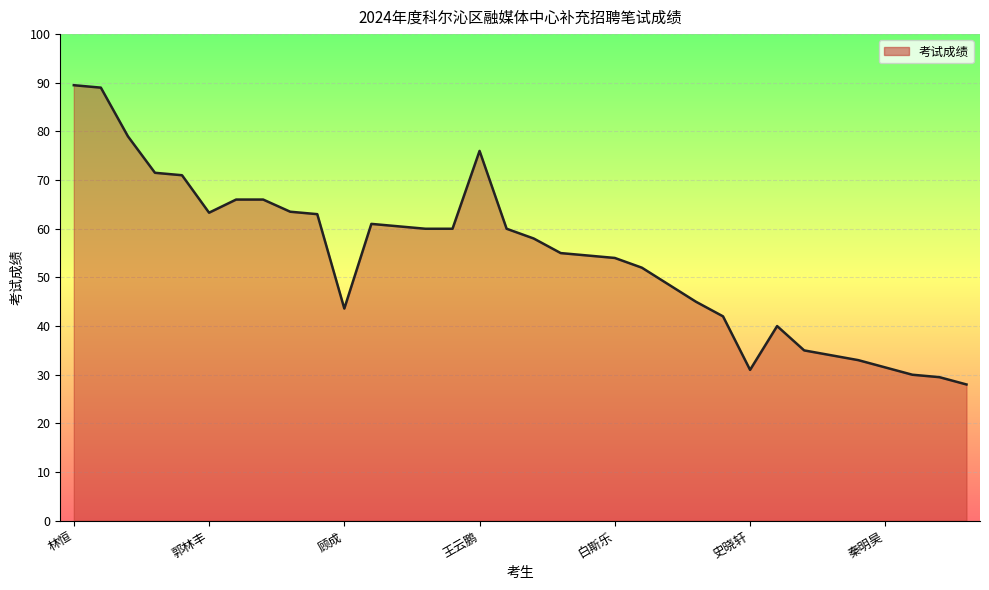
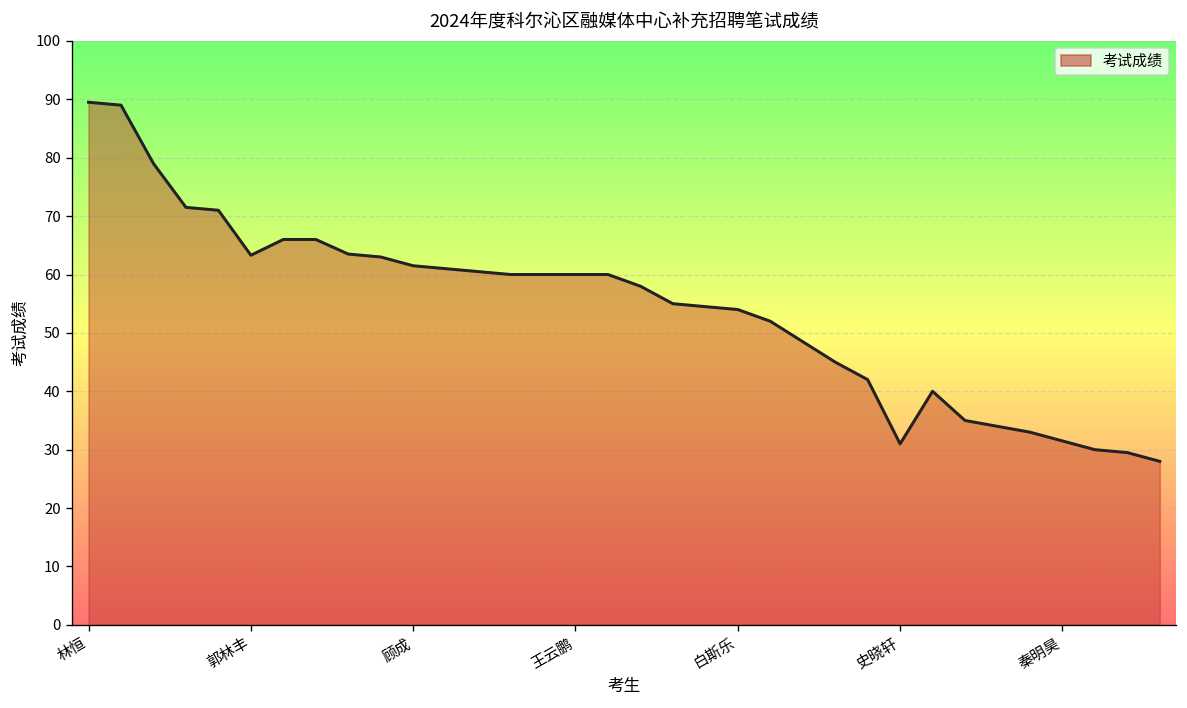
顾成: 44 -> 62
王云鹏: 76 -> 60
